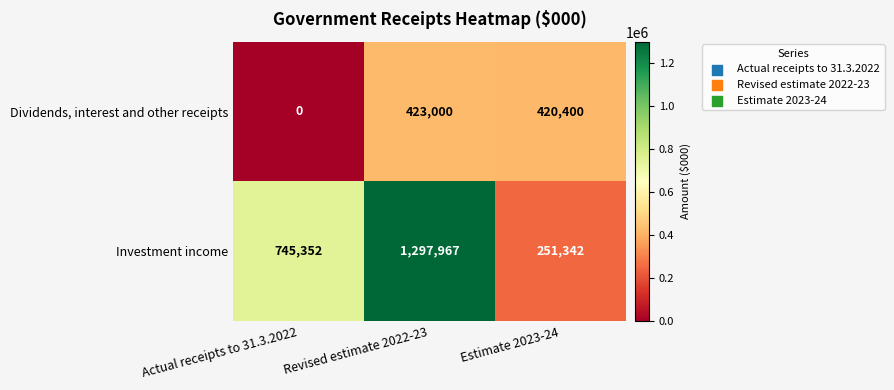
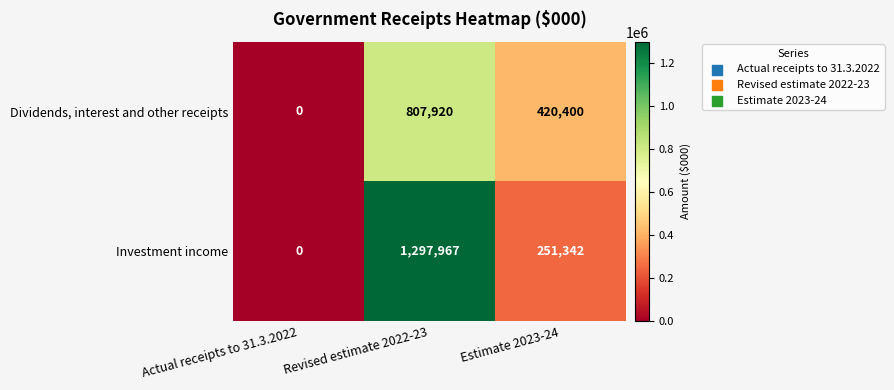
Dividends, interest and other receipts, Revised estimate 2022-23: 423,000 -> 807,920
Investment income, Actual receipts to 31.3.2022: 745,352 -> 0
